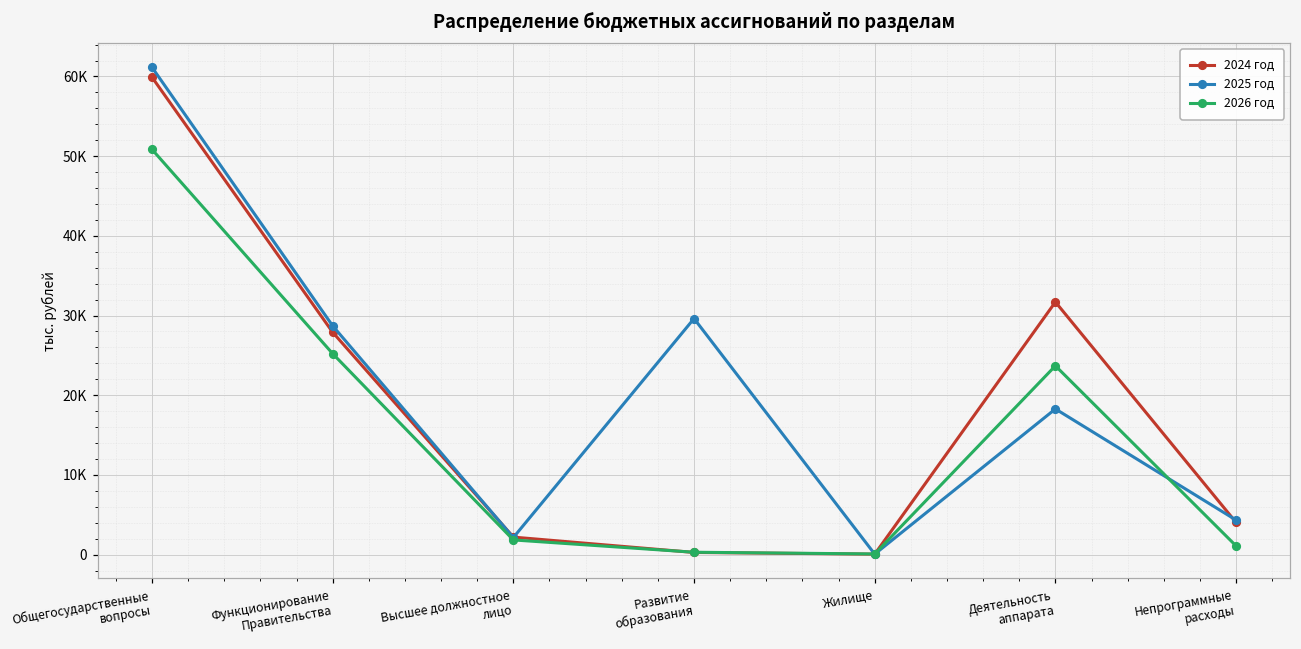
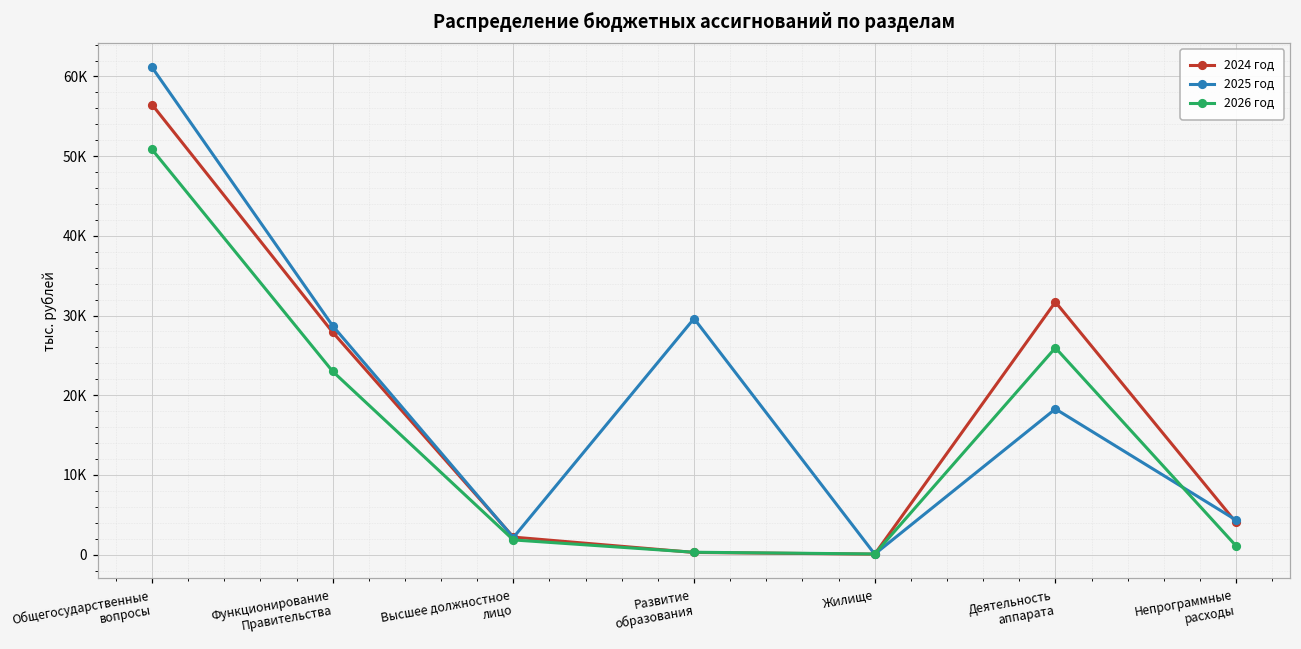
2024 год, Общегосударственные вопросы: 60000 -> 56000
2026 год, Функционирование Правительства: 25000 -> 23000
2026 год, Деятельность аппарата: 24000 -> 26000
